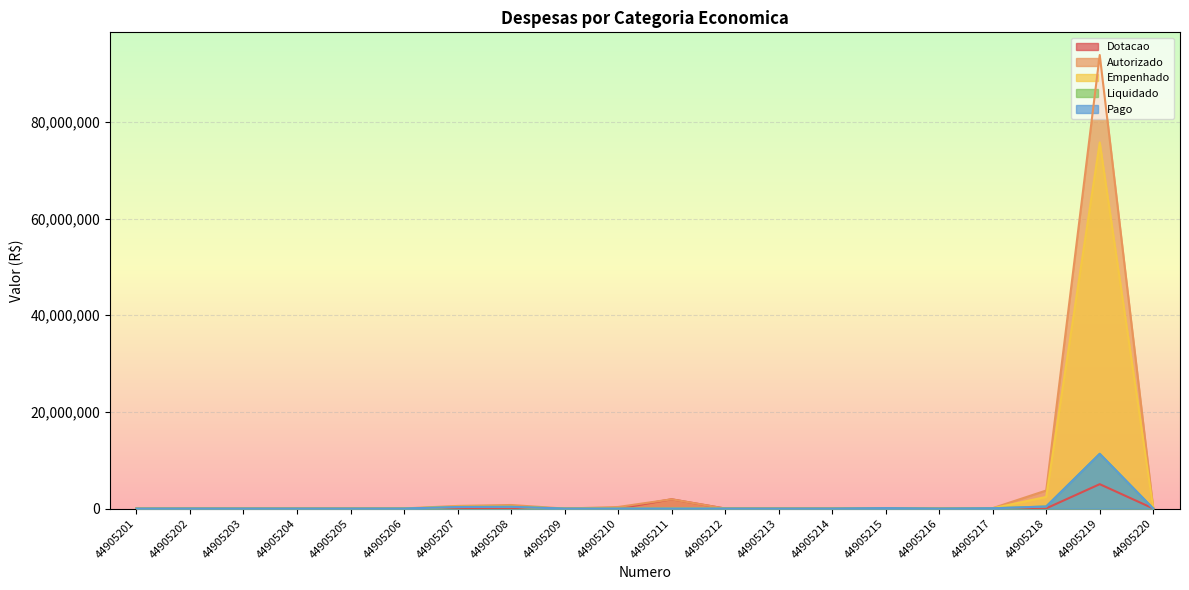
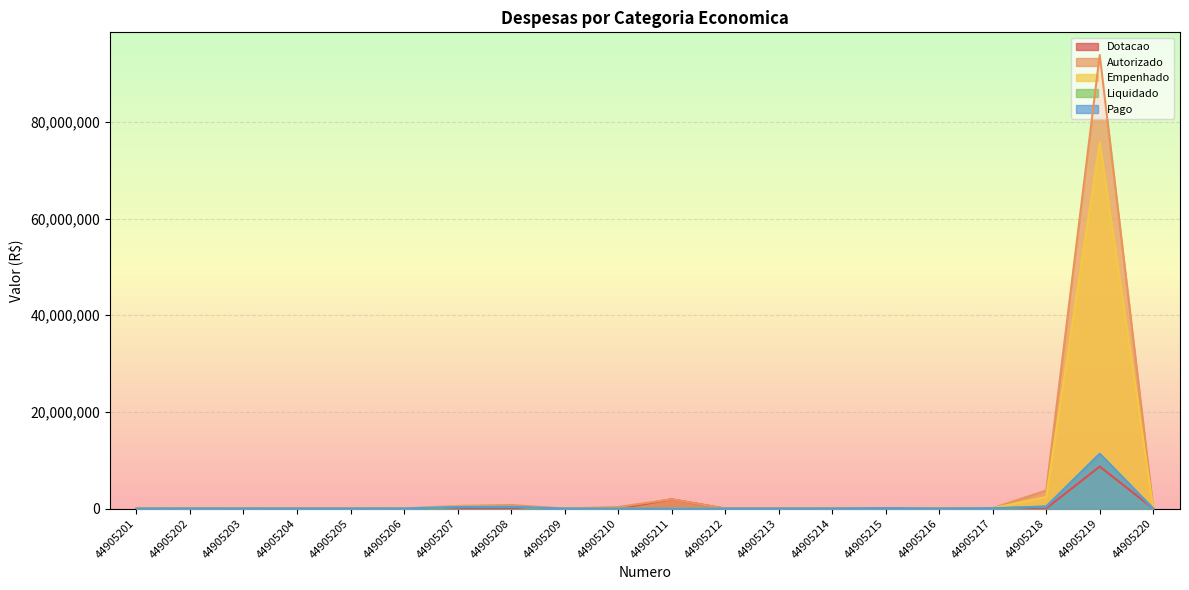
Dotacao, 44905219: 5,000,000 -> 9,000,000
